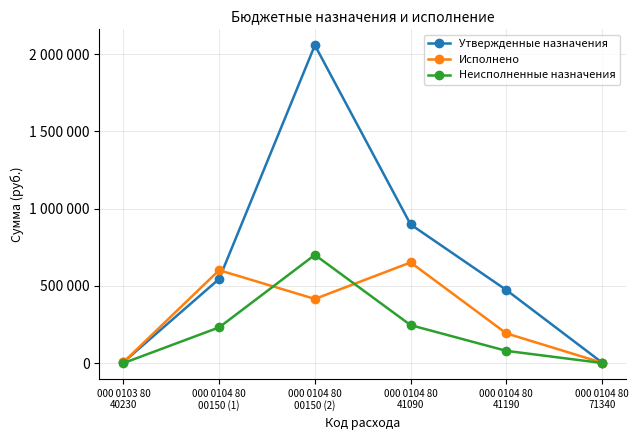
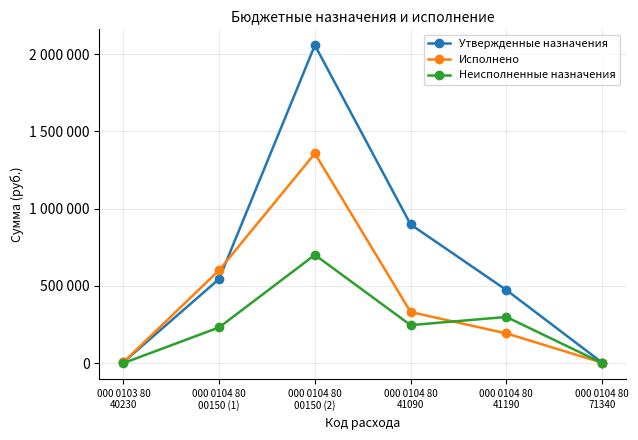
Исполнено, 000 0104 80 00150 (2): 420000 -> 1360000
Исполнено, 000 0104 80 41090: 650000 -> 330000
Неисполненные назначения, 000 0104 80 41190: 80000 -> 300000
